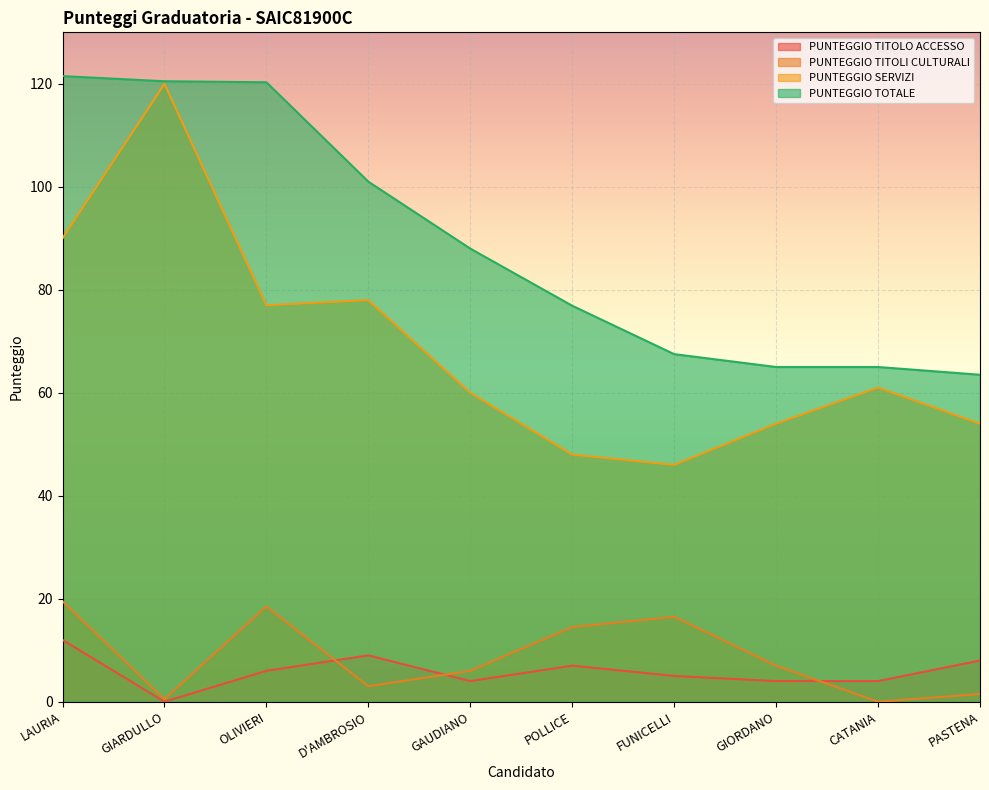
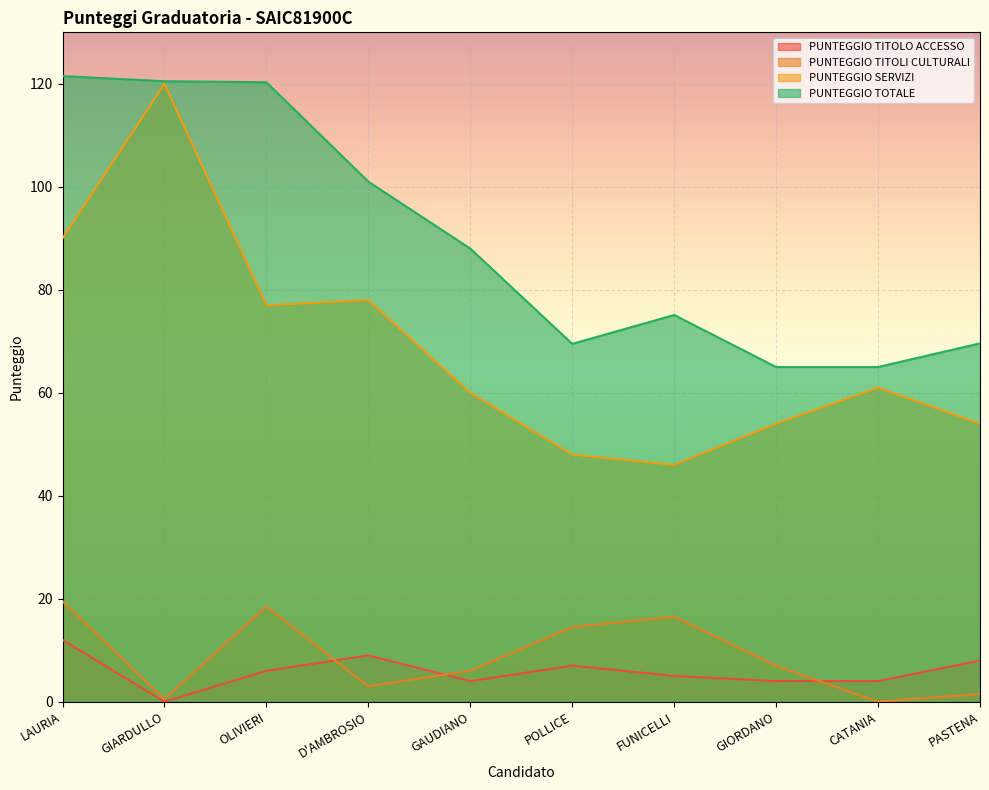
PUNTEGGIO TOTALE, POLLICE: 77 -> 70
PUNTEGGIO TOTALE, FUNICELLI: 68 -> 75
PUNTEGGIO TOTALE, PASTENA: 64 -> 70
